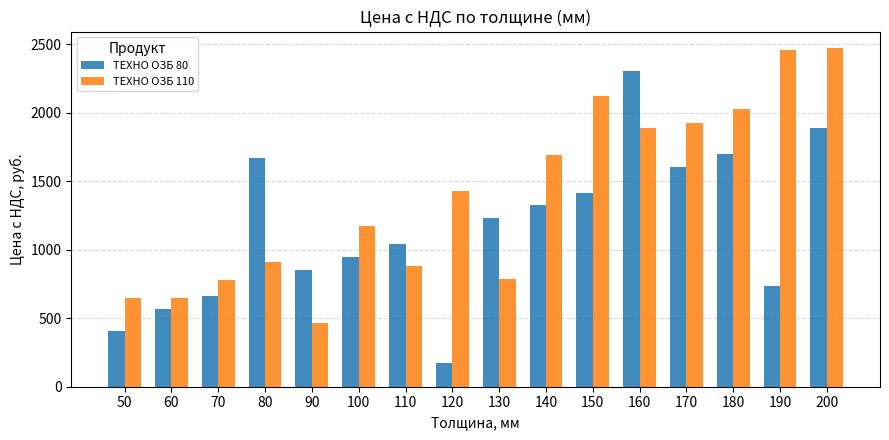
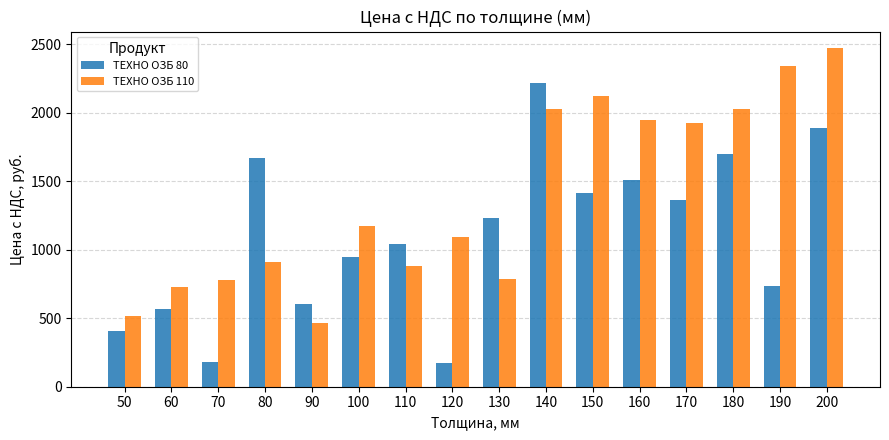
ТЕХНО ОЗБ 110, 50: 650 -> 520
ТЕХНО ОЗБ 110, 60: 650 -> 730
ТЕХНО ОЗБ 80, 70: 660 -> 180
ТЕХНО ОЗБ 80, 90: 850 -> 600
ТЕХНО ОЗБ 110, 120: 1430 -> 1090
ТЕХНО ОЗБ 80, 140: 1320 -> 2220
ТЕХНО ОЗБ 110, 140: 1690 -> 2020
ТЕХНО ОЗБ 80, 160: 2300 -> 1510
ТЕХНО ОЗБ 110, 160: 1890 -> 1950
ТЕХНО ОЗБ 80, 170: 1610 -> 1360
ТЕХНО ОЗБ 110, 190: 2450 -> 2340
